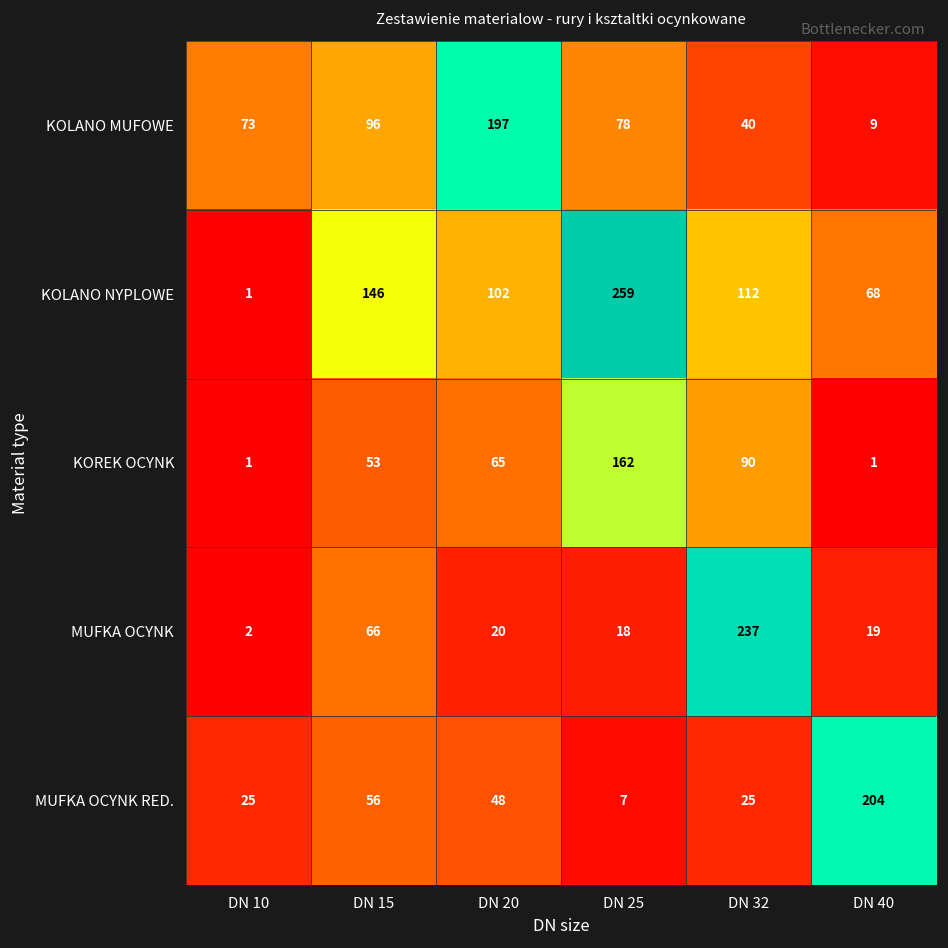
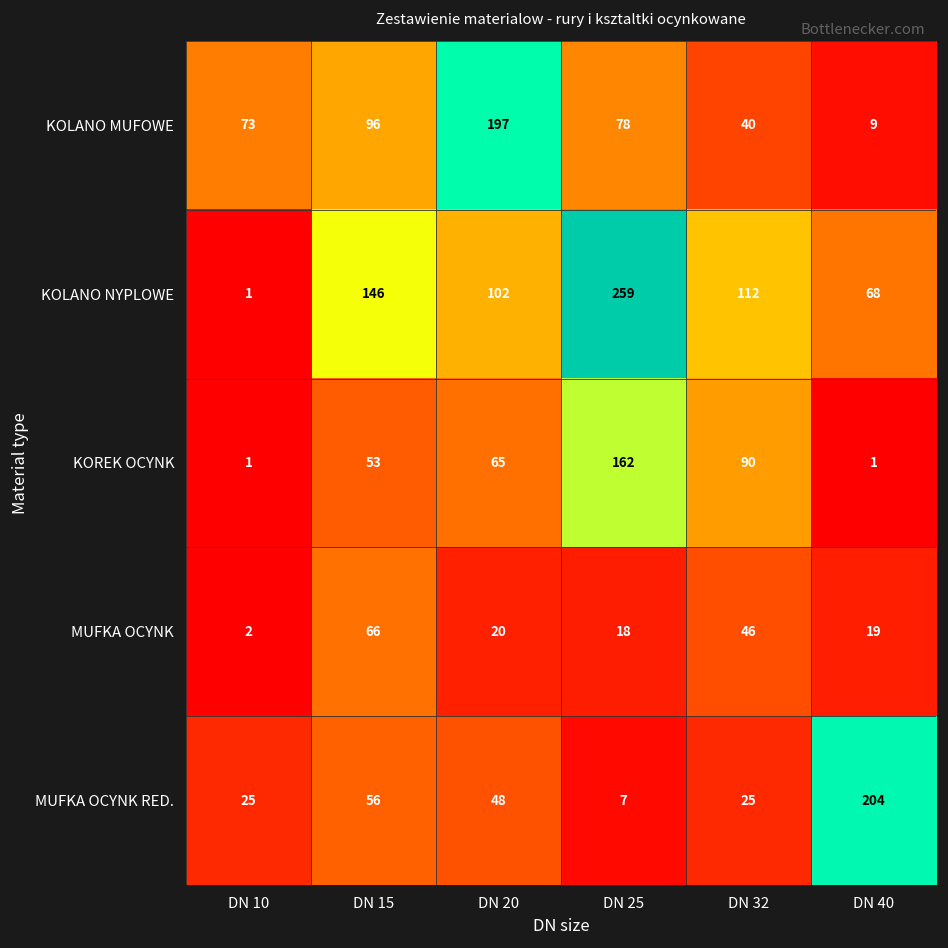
MUFKA OCYNK, DN 32: 237 -> 46
